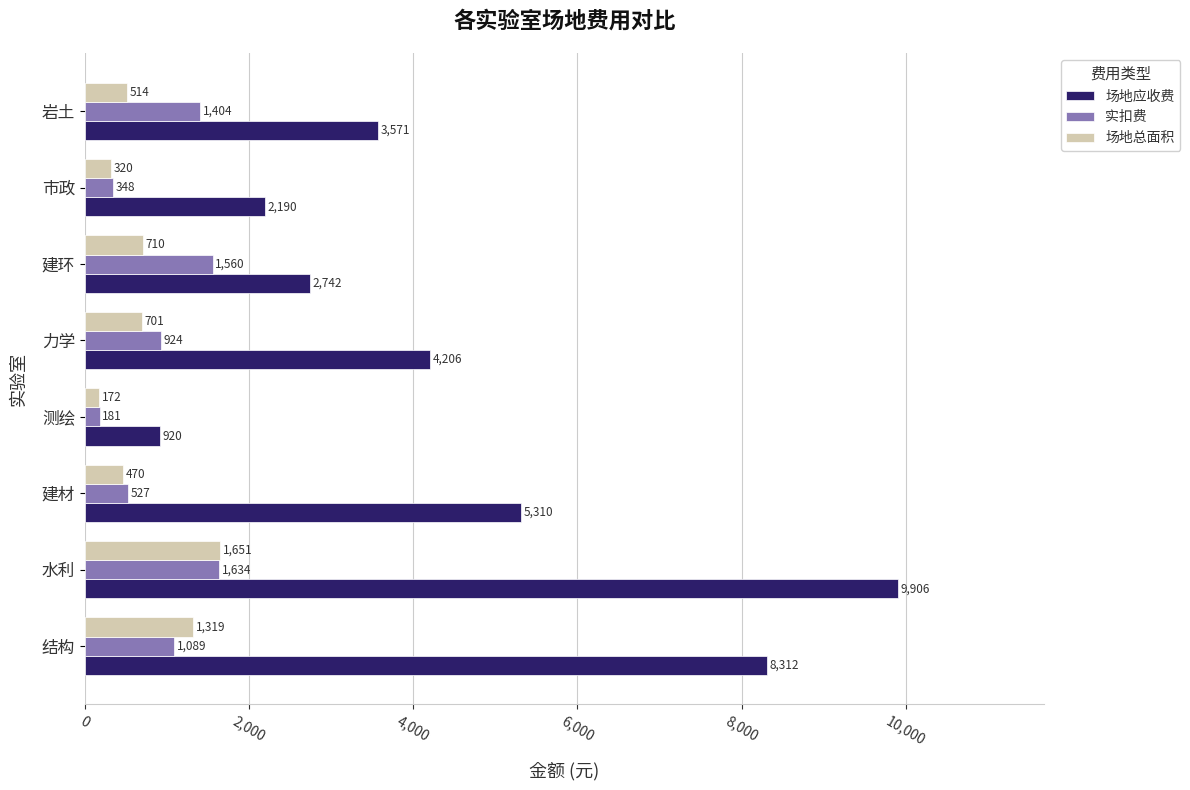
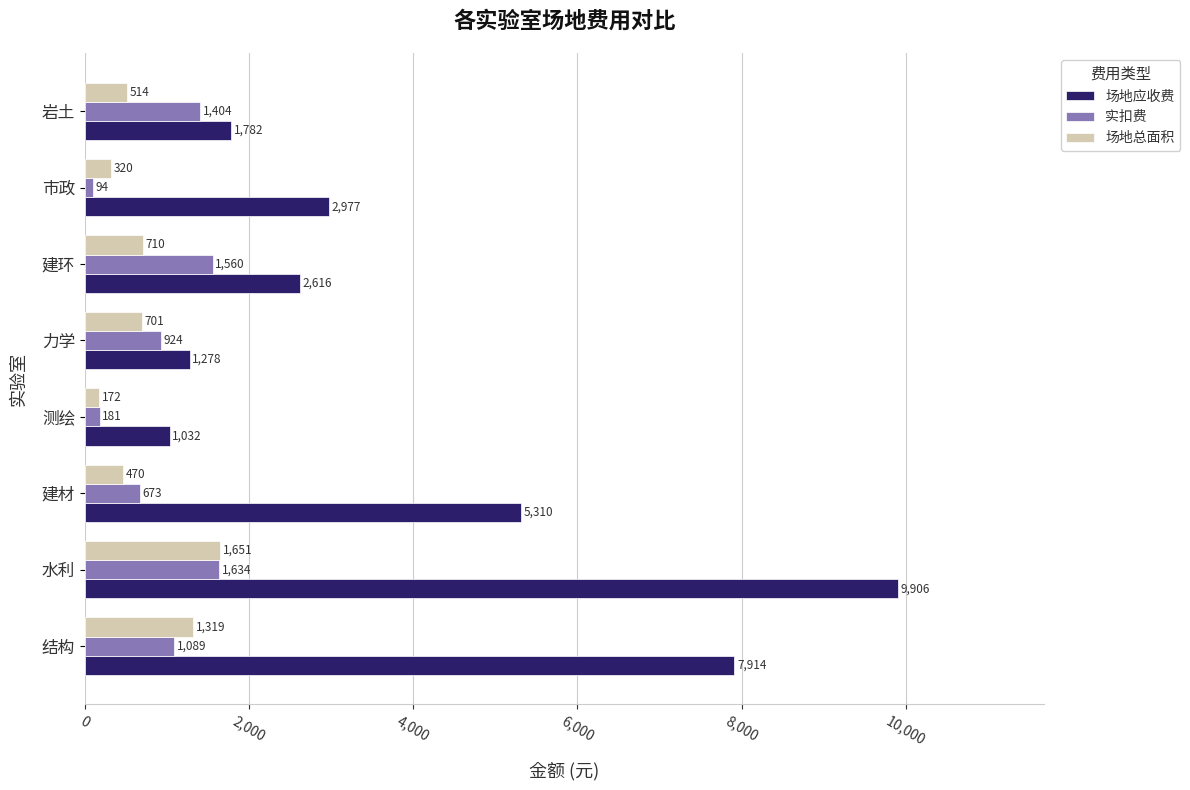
场地应收费, 岩土: 3,571 -> 1,782
实扣费, 市政: 348 -> 94
场地应收费, 市政: 2,190 -> 2,977
场地应收费, 建环: 2,742 -> 2,616
场地应收费, 力学: 4,206 -> 1,278
场地应收费, 测绘: 920 -> 1,032
实扣费, 建材: 527 -> 673
场地应收费, 结构: 8,312 -> 7,914
